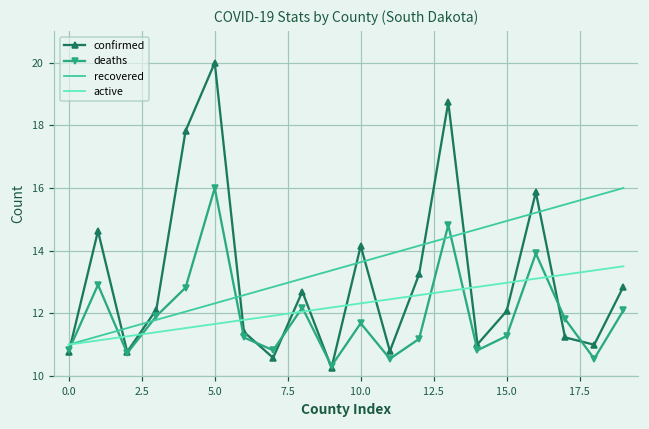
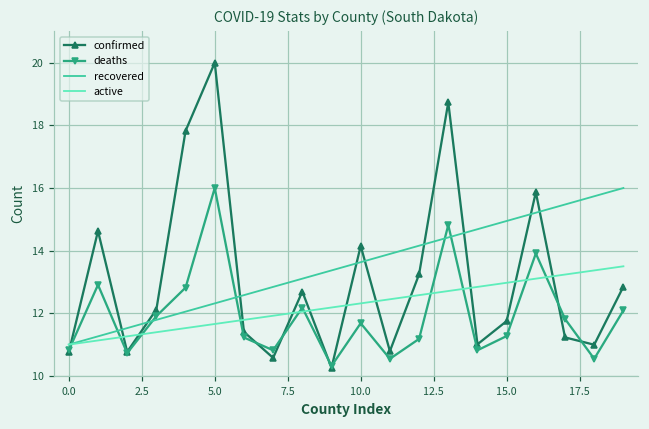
confirmed, 15.0: 12.1 -> 11.8
